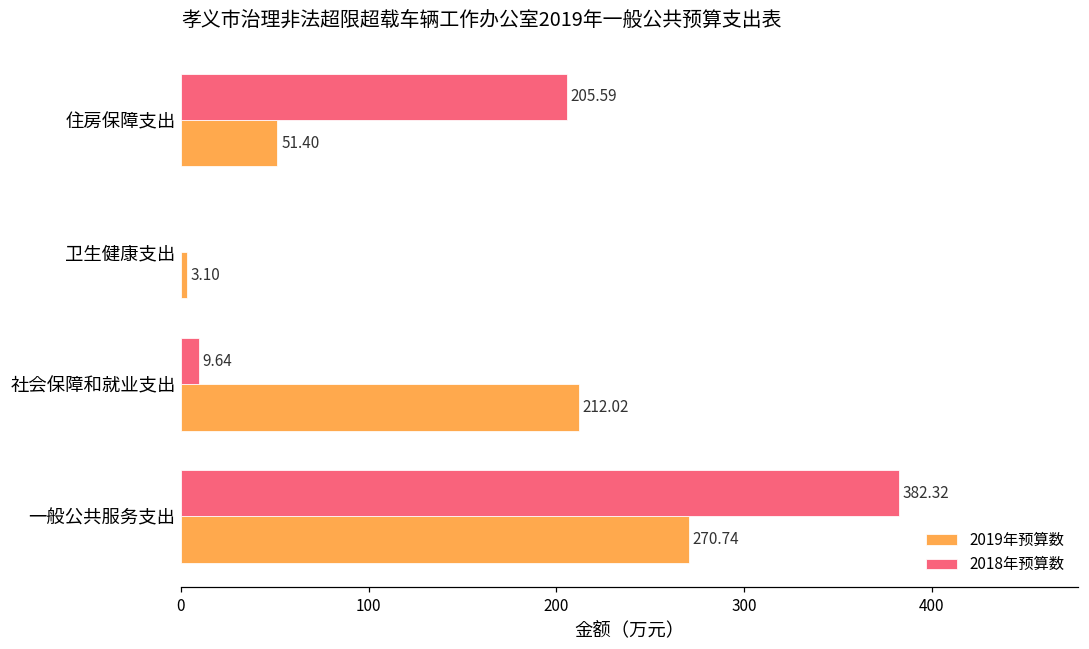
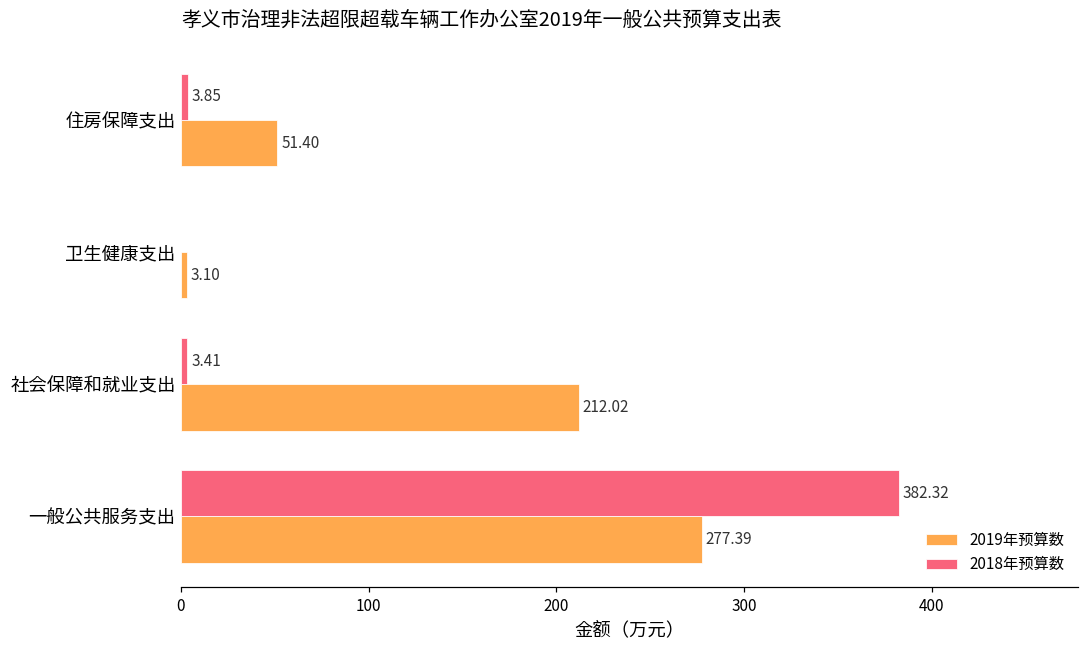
2018年预算数, 住房保障支出: 205.59 -> 3.85
2018年预算数, 社会保障和就业支出: 9.64 -> 3.41
2019年预算数, 一般公共服务支出: 270.74 -> 277.39
